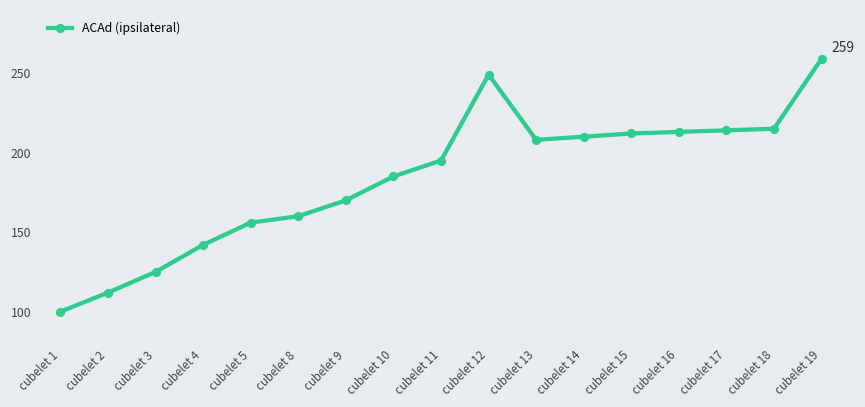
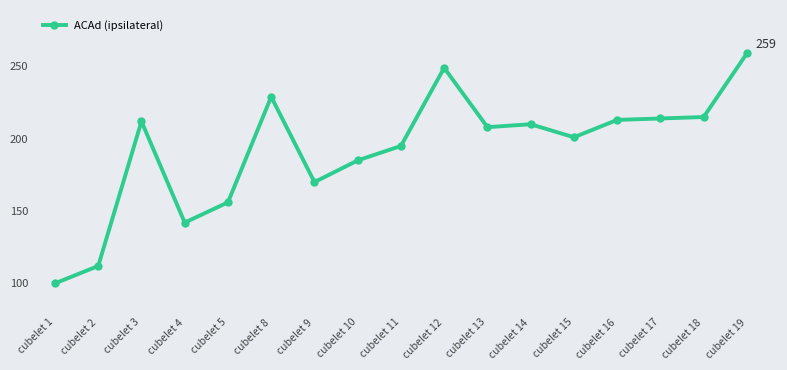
cubelet 3: 125 -> 212
cubelet 8: 160 -> 229
cubelet 15: 212 -> 201
